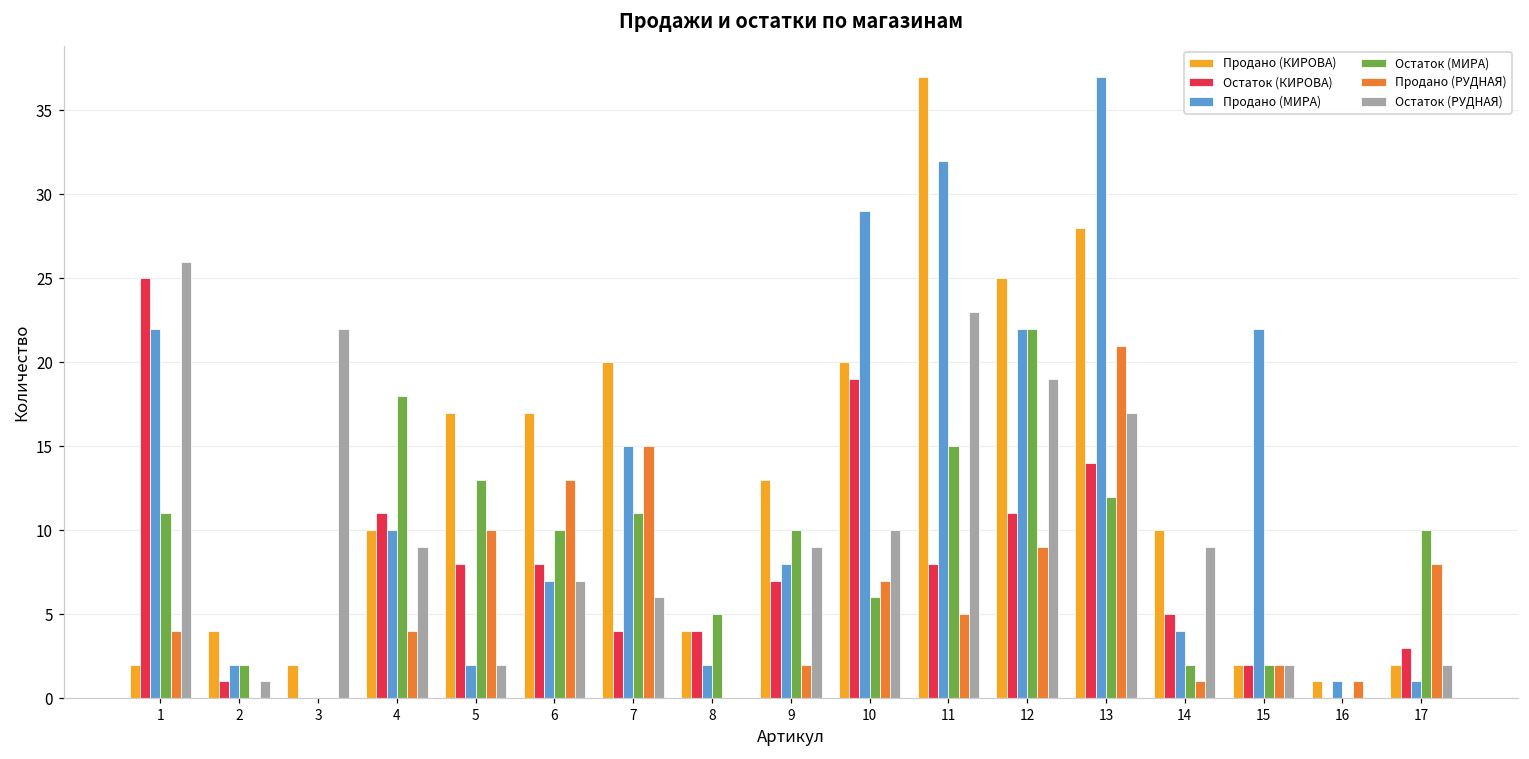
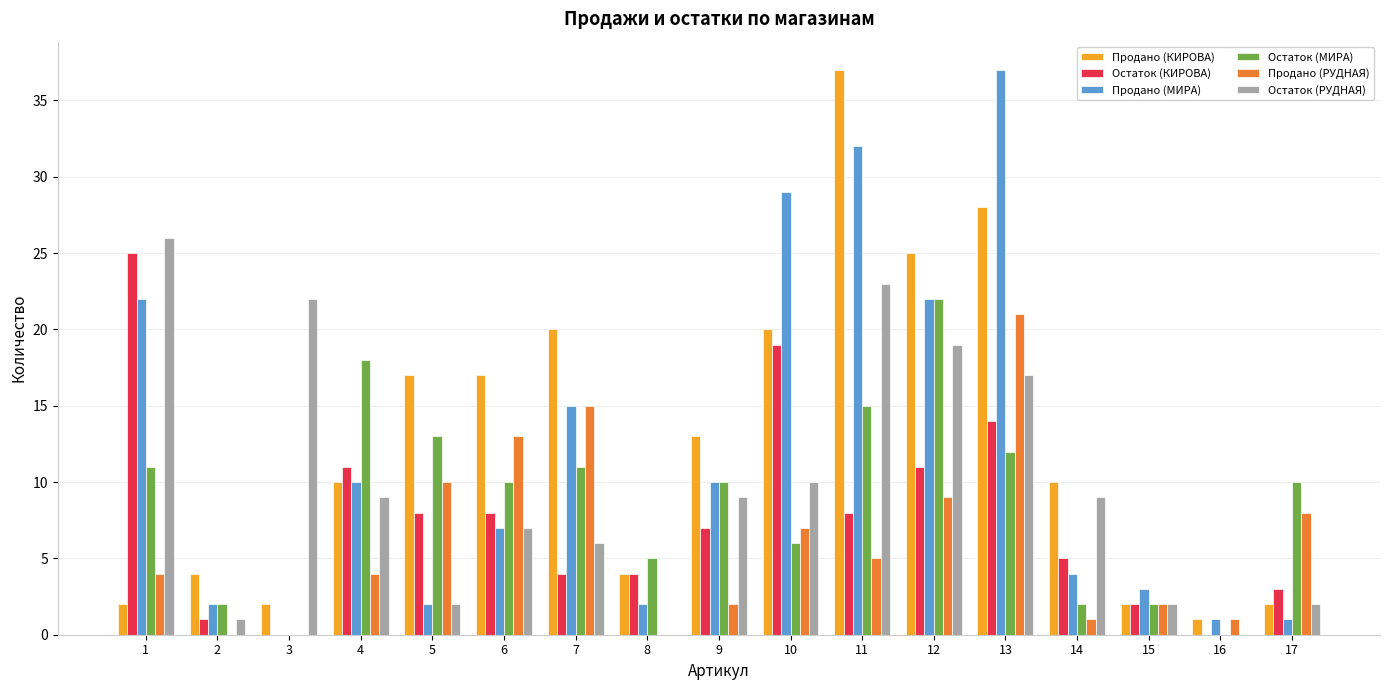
Продано (МИРА), 9: 8 -> 10
Продано (МИРА), 15: 22 -> 3
